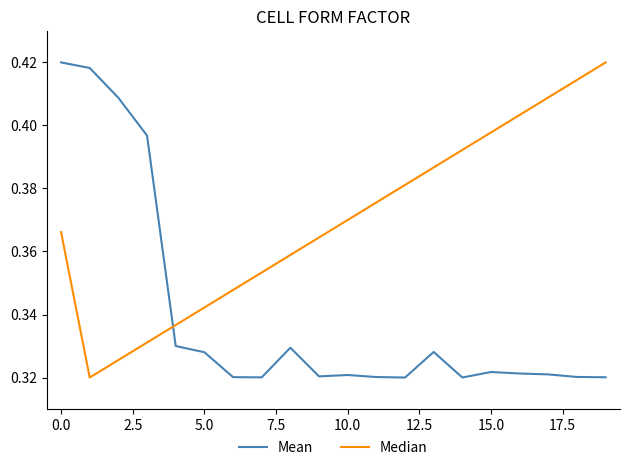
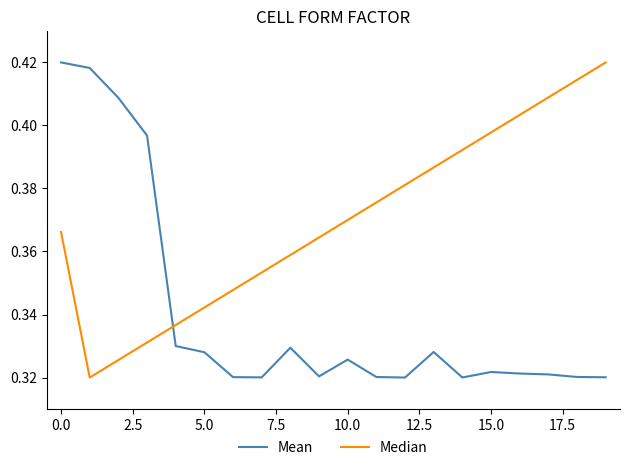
Mean, 10.0: 0.321 -> 0.326
